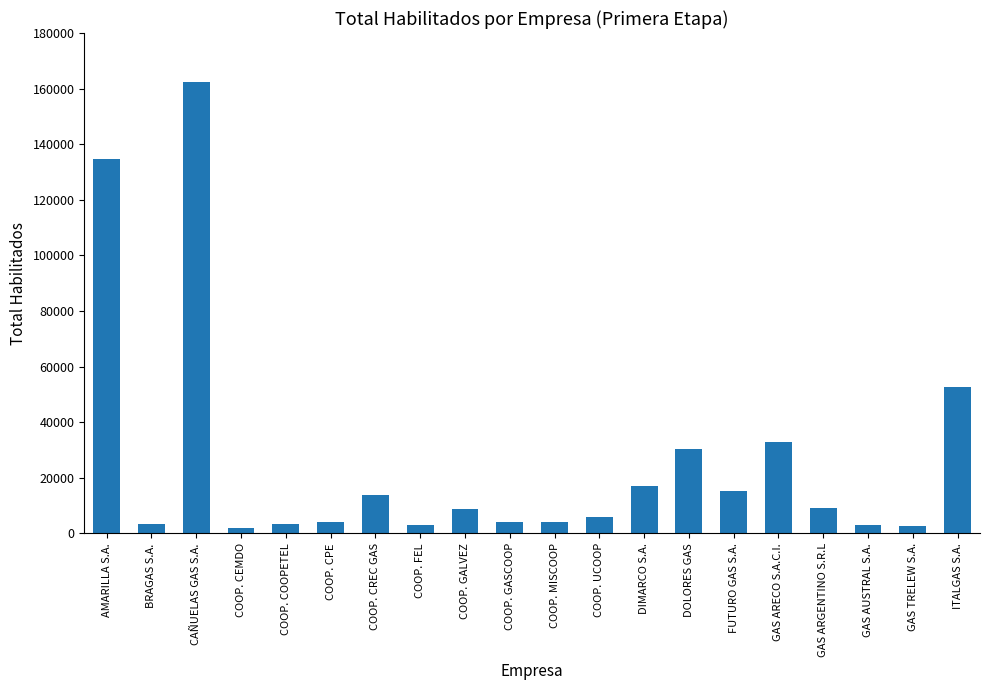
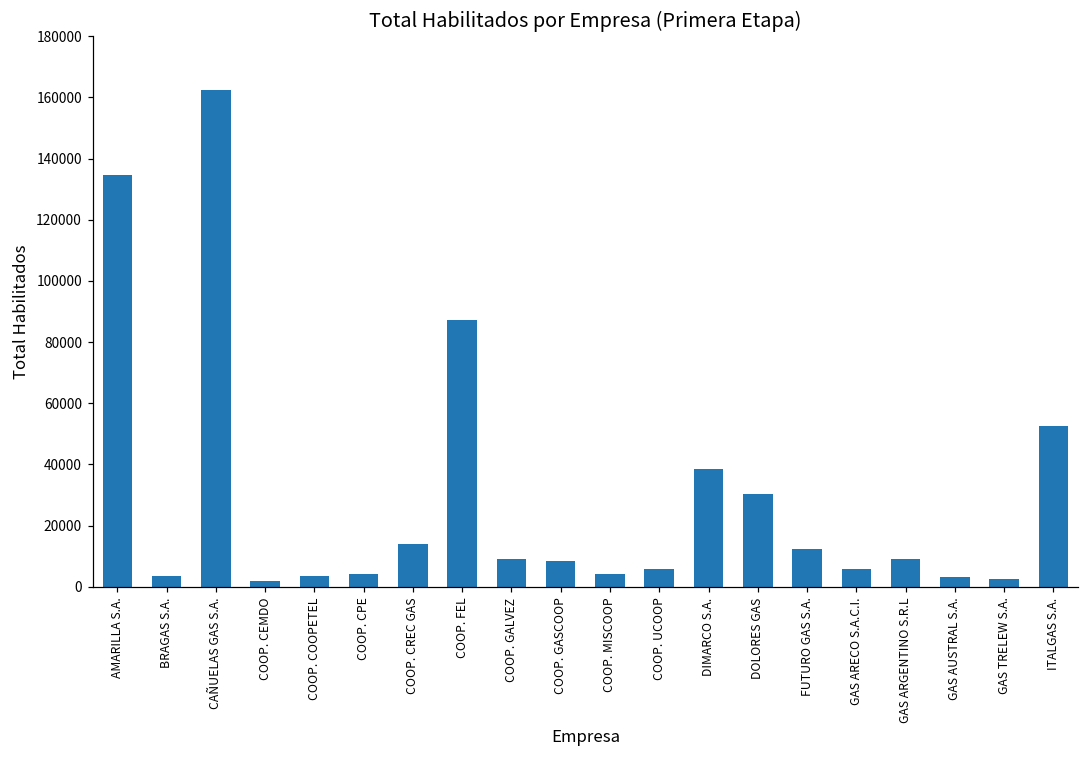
COOP. FEL: 3000 -> 87000
COOP. GASCOOP: 4000 -> 9000
DIMARCO S.A.: 17000 -> 39000
FUTURO GAS S.A.: 15000 -> 12000
GAS ARECO S.A.C.I.: 33000 -> 6000
